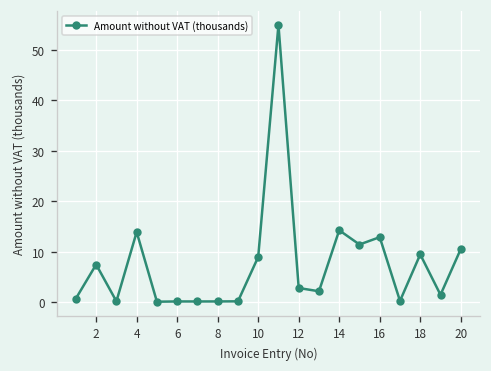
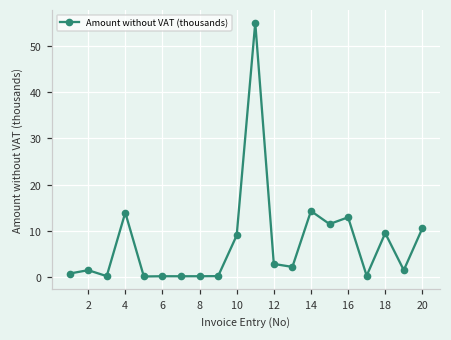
2: 8 -> 2
